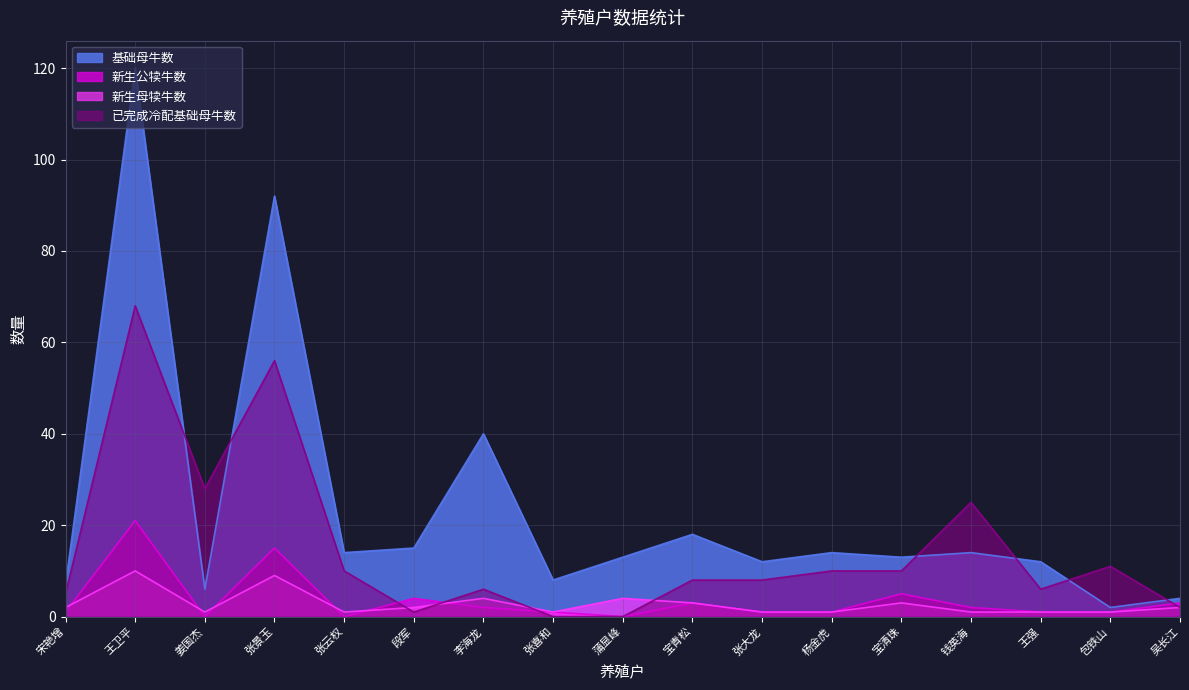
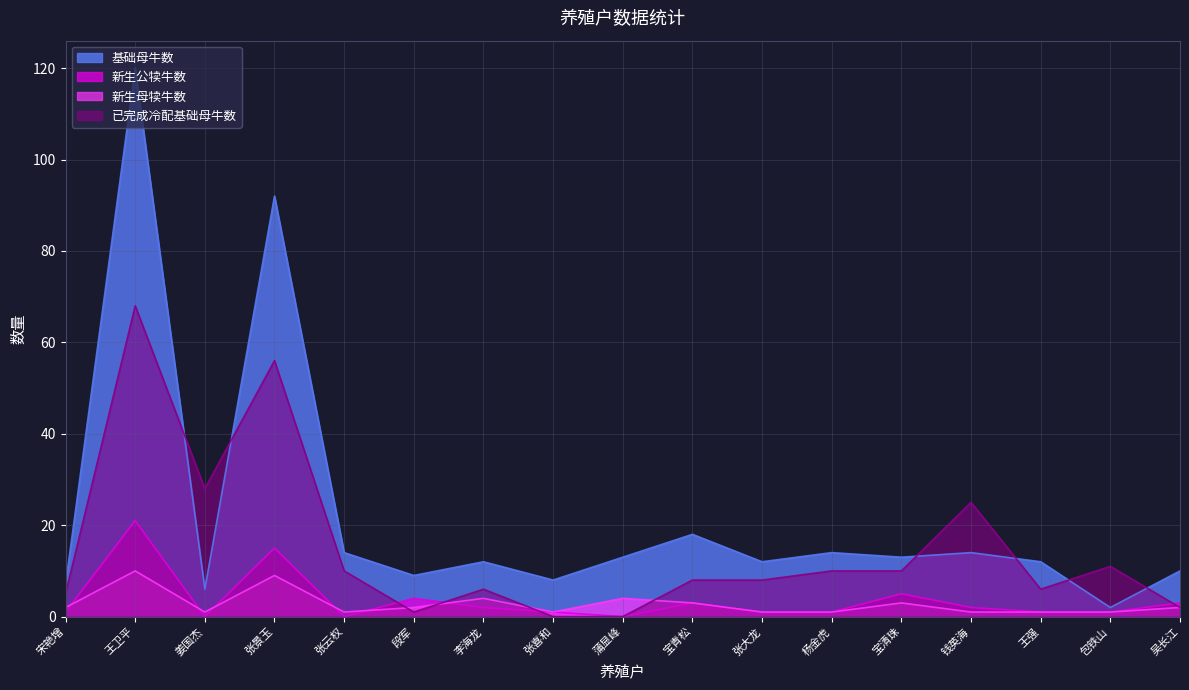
基础母牛数, 段军: 15 -> 9
基础母牛数, 李海龙: 40 -> 12
基础母牛数, 吴长江: 4 -> 10
